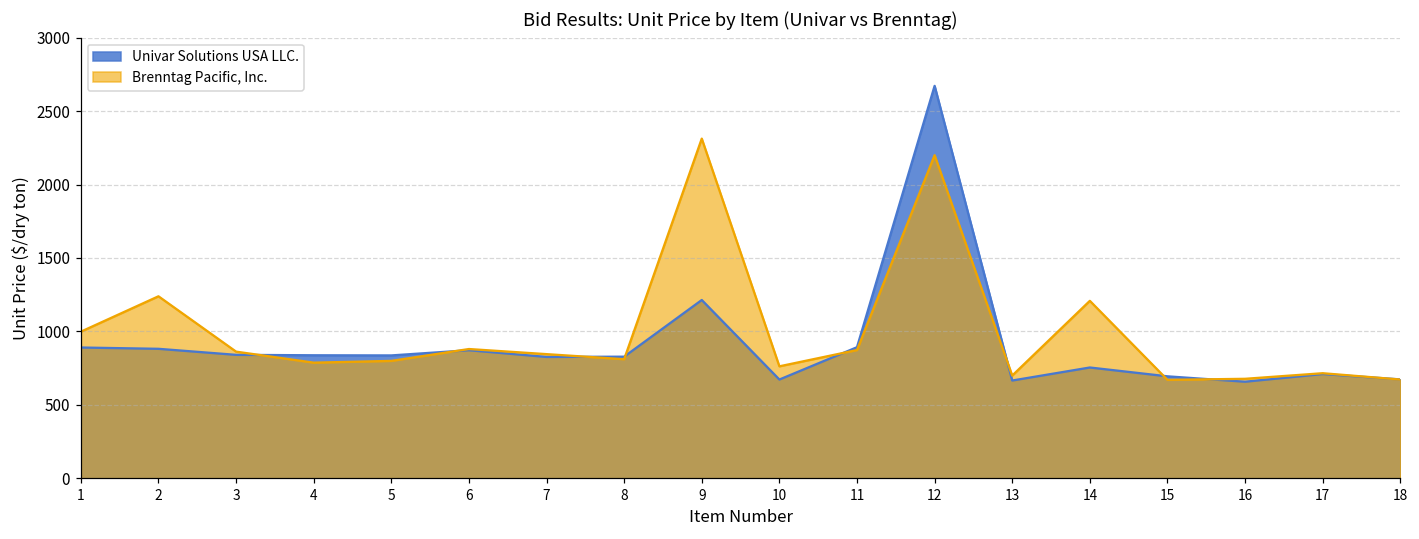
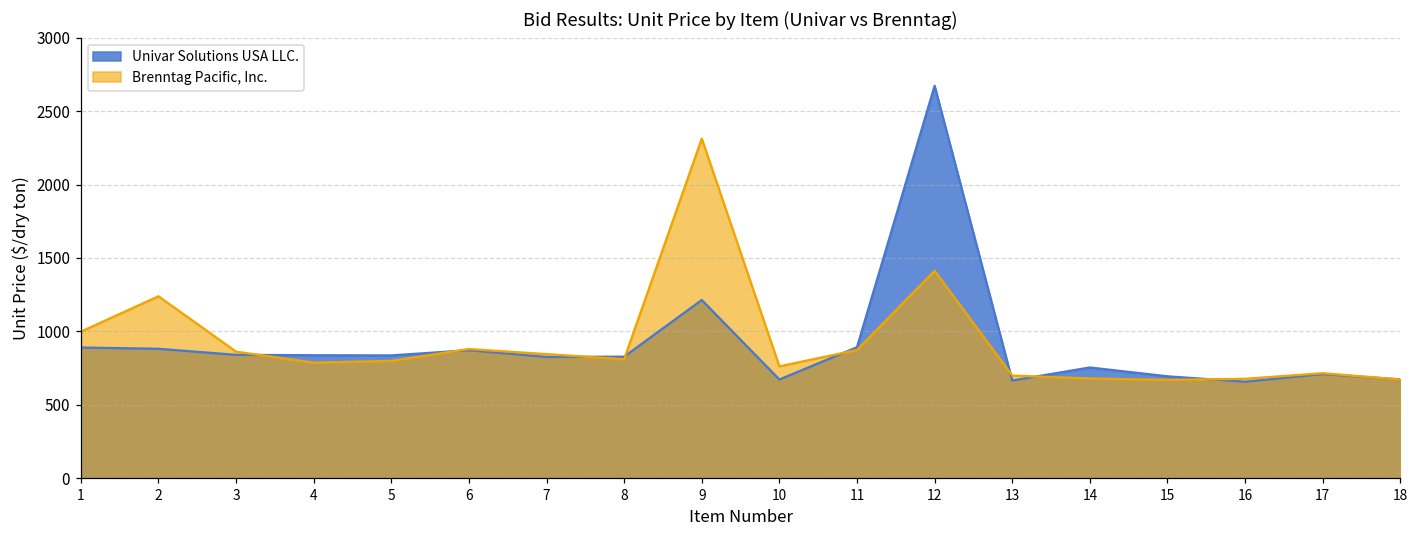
Brenntag Pacific, Inc., 12: 2200 -> 1410
Brenntag Pacific, Inc., 14: 1210 -> 680
